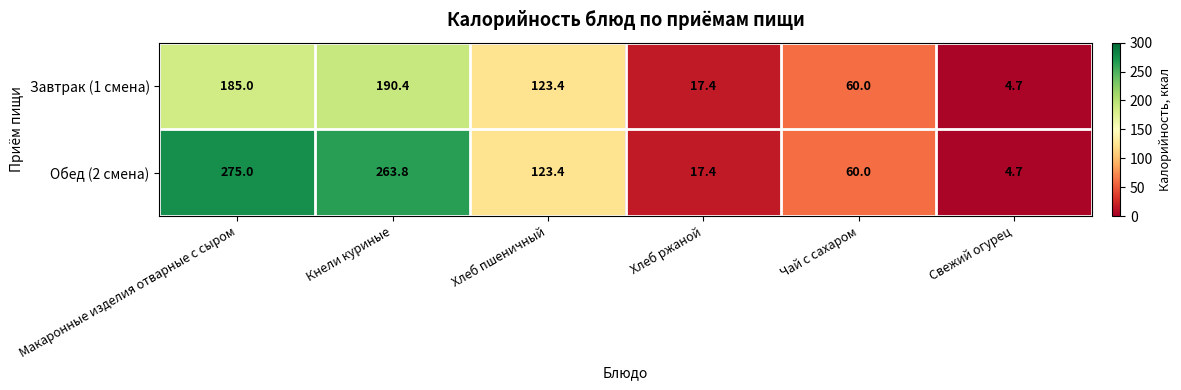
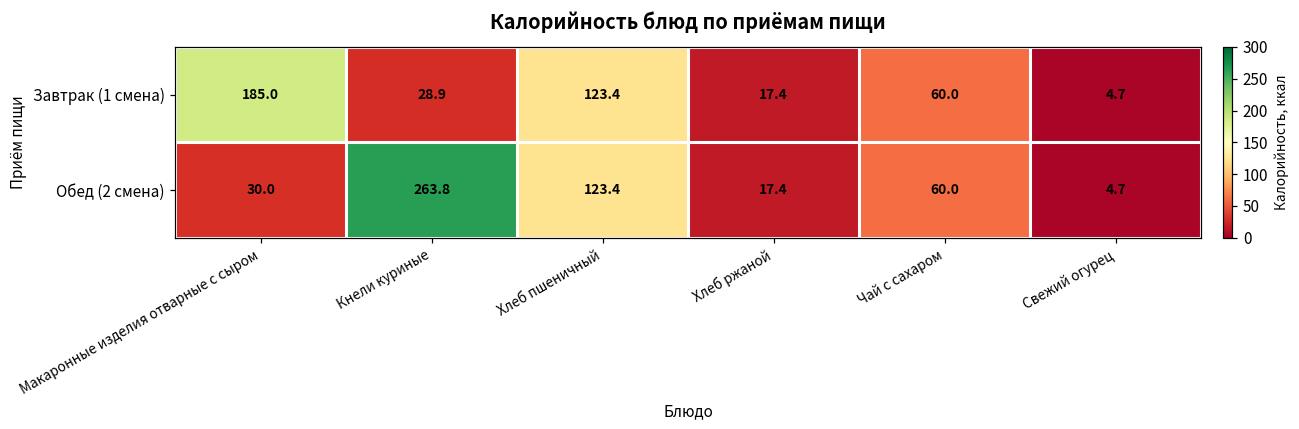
Завтрак (1 смена), Кнели куриные: 190.4 -> 28.9
Обед (2 смена), Макаронные изделия отварные с сыром: 275.0 -> 30.0
